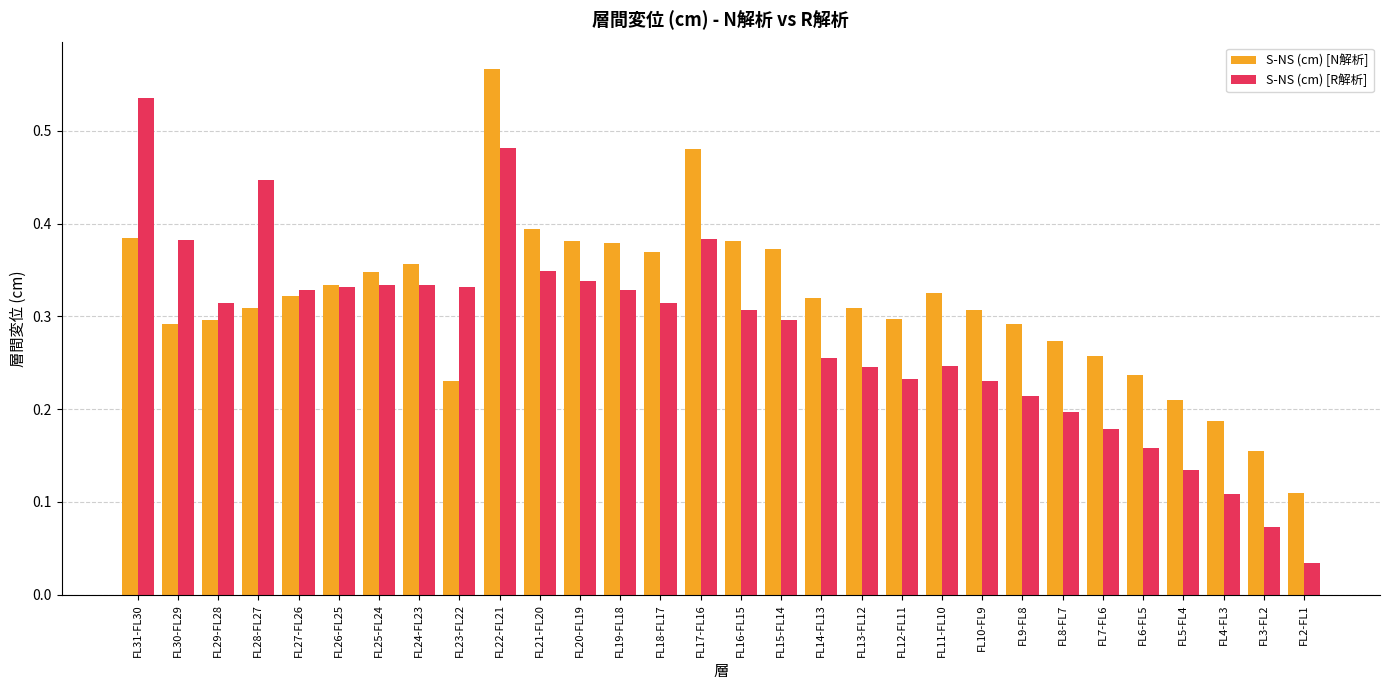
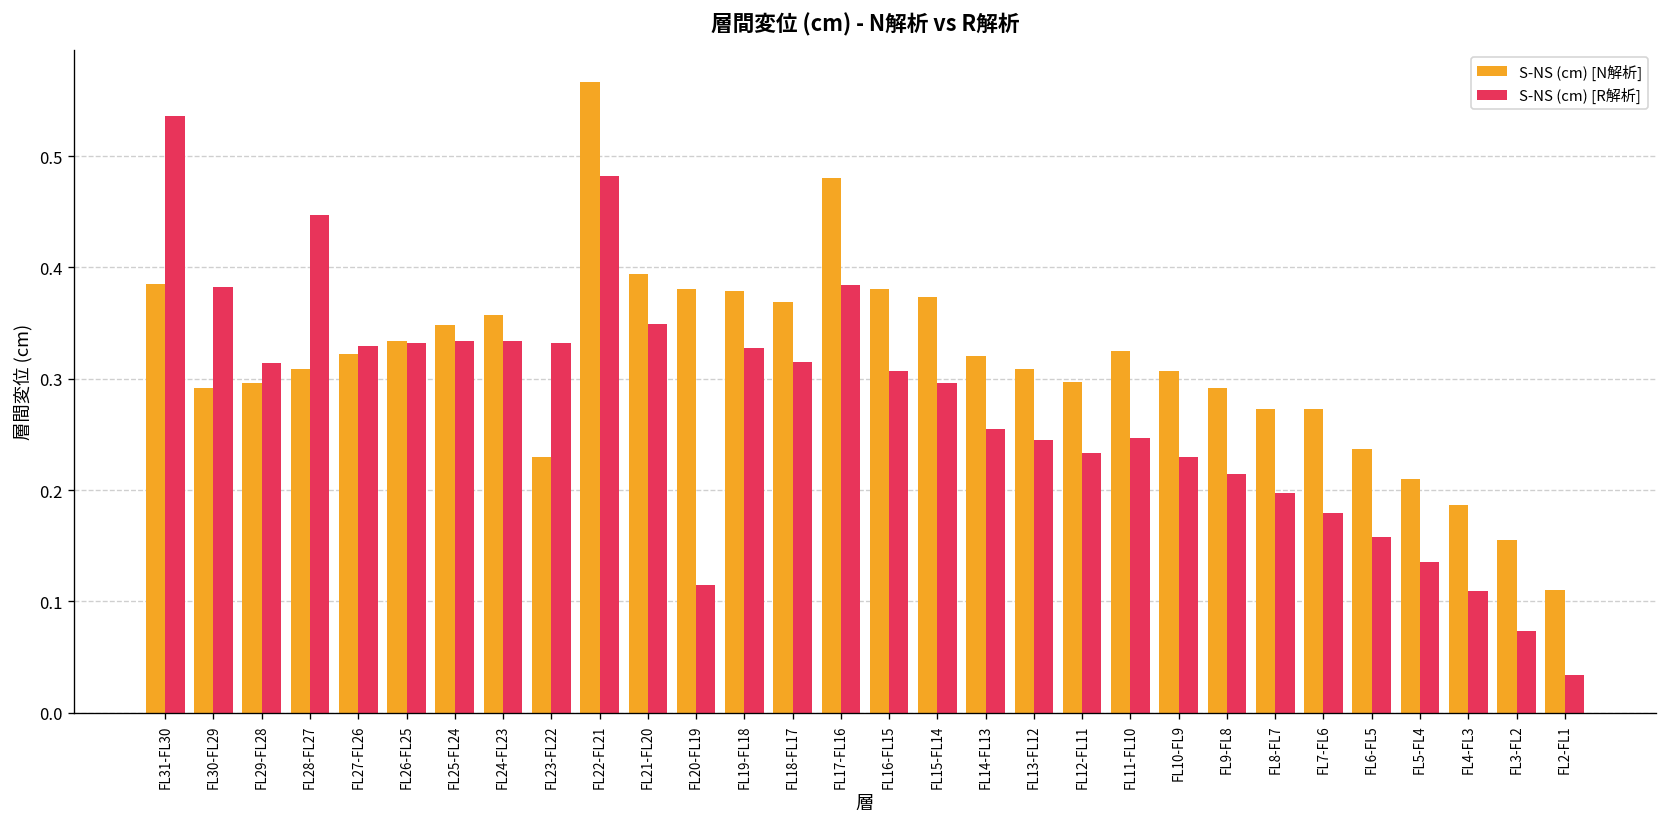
S-NS (cm) [R解析], FL20-FL19: 0.34 -> 0.12
S-NS (cm) [N解析], FL7-FL6: 0.26 -> 0.27
